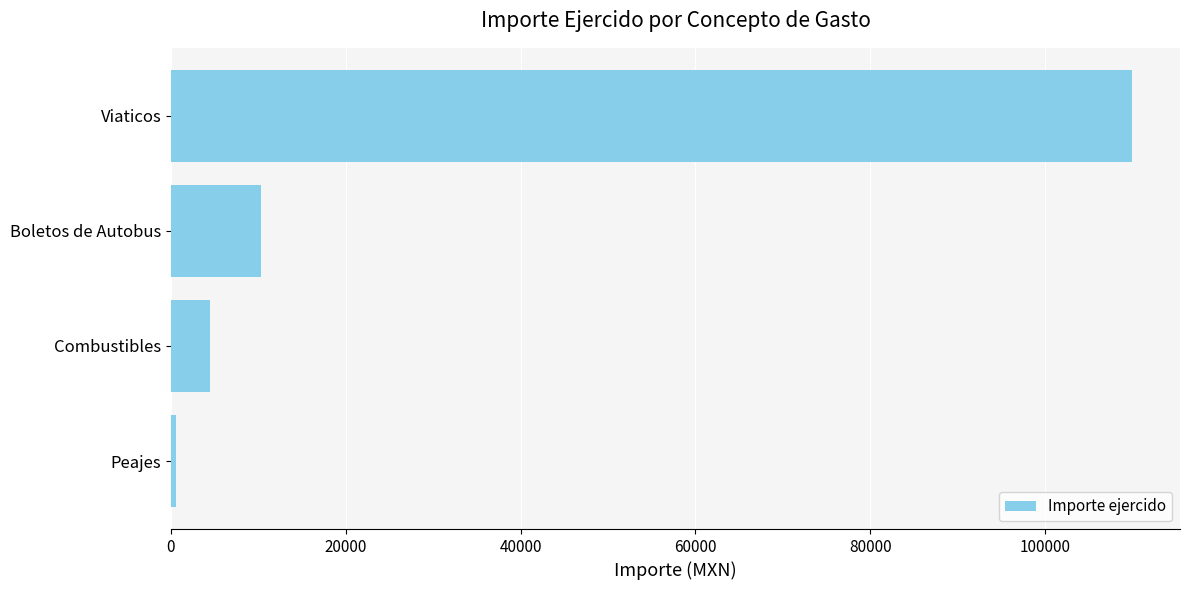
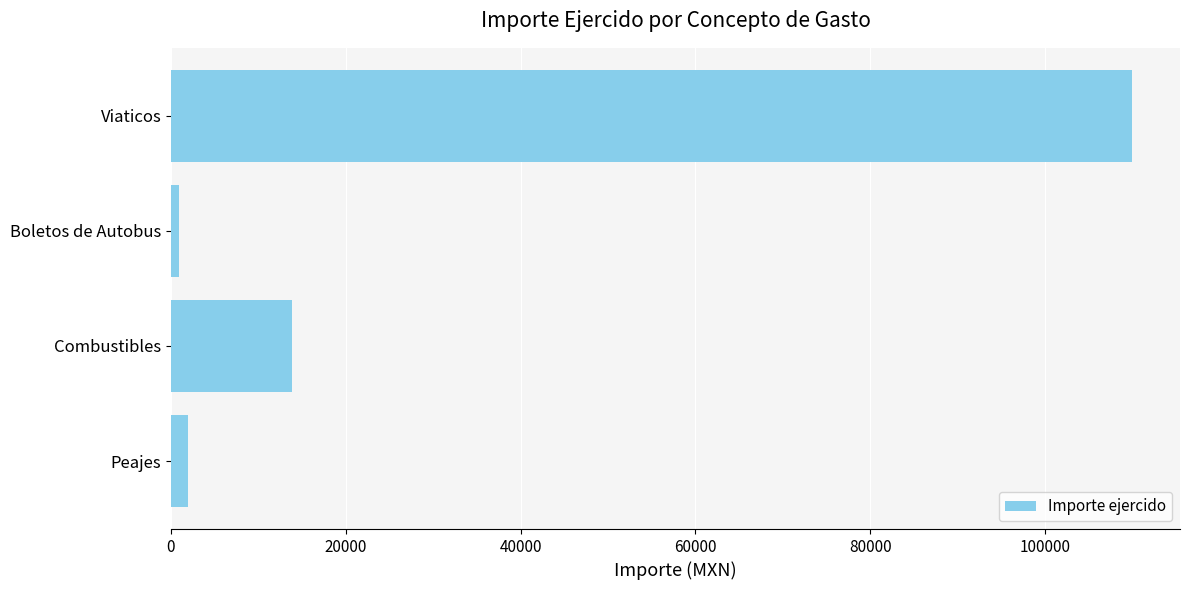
Boletos de Autobus: 10000 -> 1000
Combustibles: 4000 -> 14000
Peajes: 1000 -> 2000
